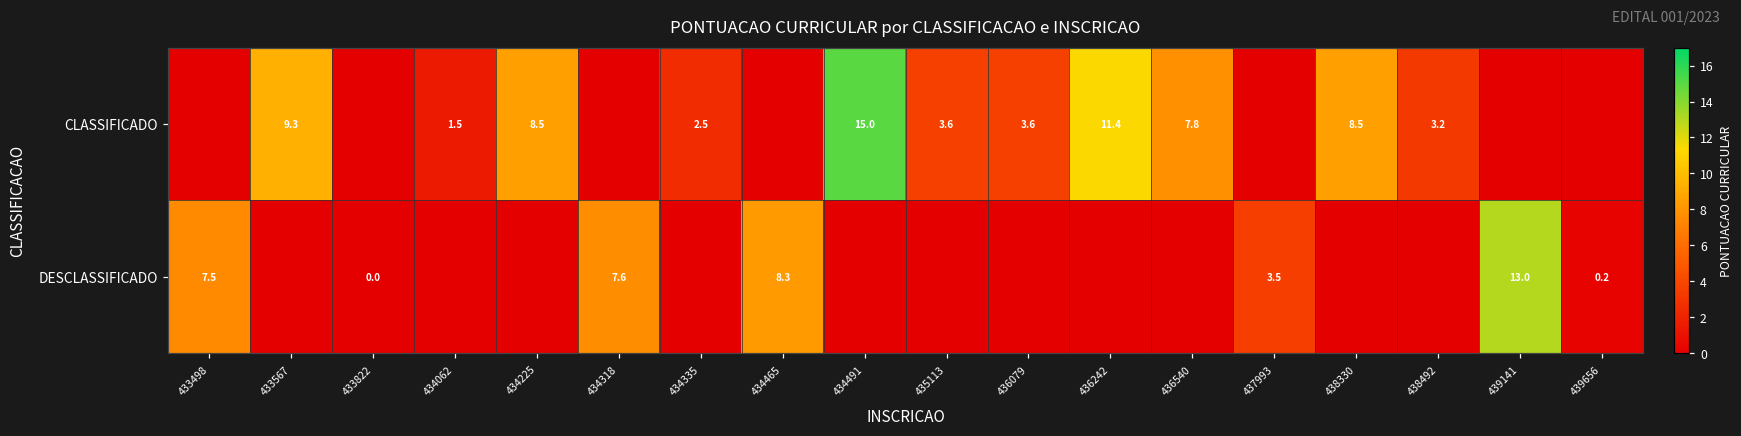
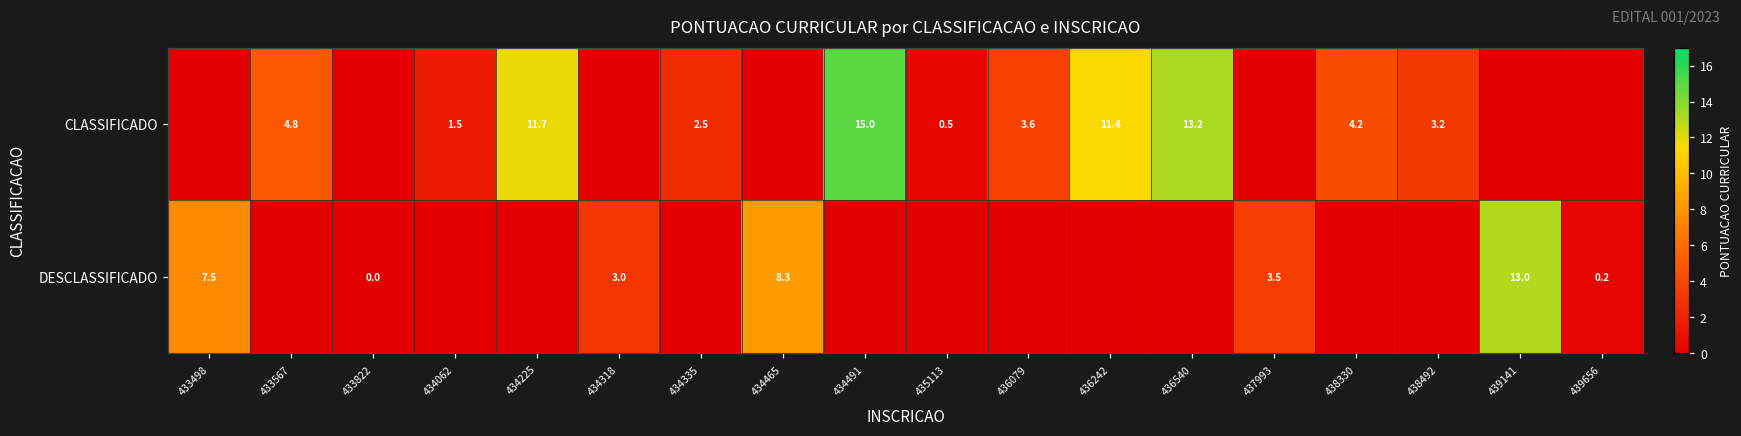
CLASSIFICADO, 433567: 9.3 -> 4.8
CLASSIFICADO, 434225: 8.5 -> 11.7
CLASSIFICADO, 435113: 3.6 -> 0.5
CLASSIFICADO, 436540: 7.8 -> 13.2
CLASSIFICADO, 438330: 8.5 -> 4.2
DESCLASSIFICADO, 434318: 7.6 -> 3.0
